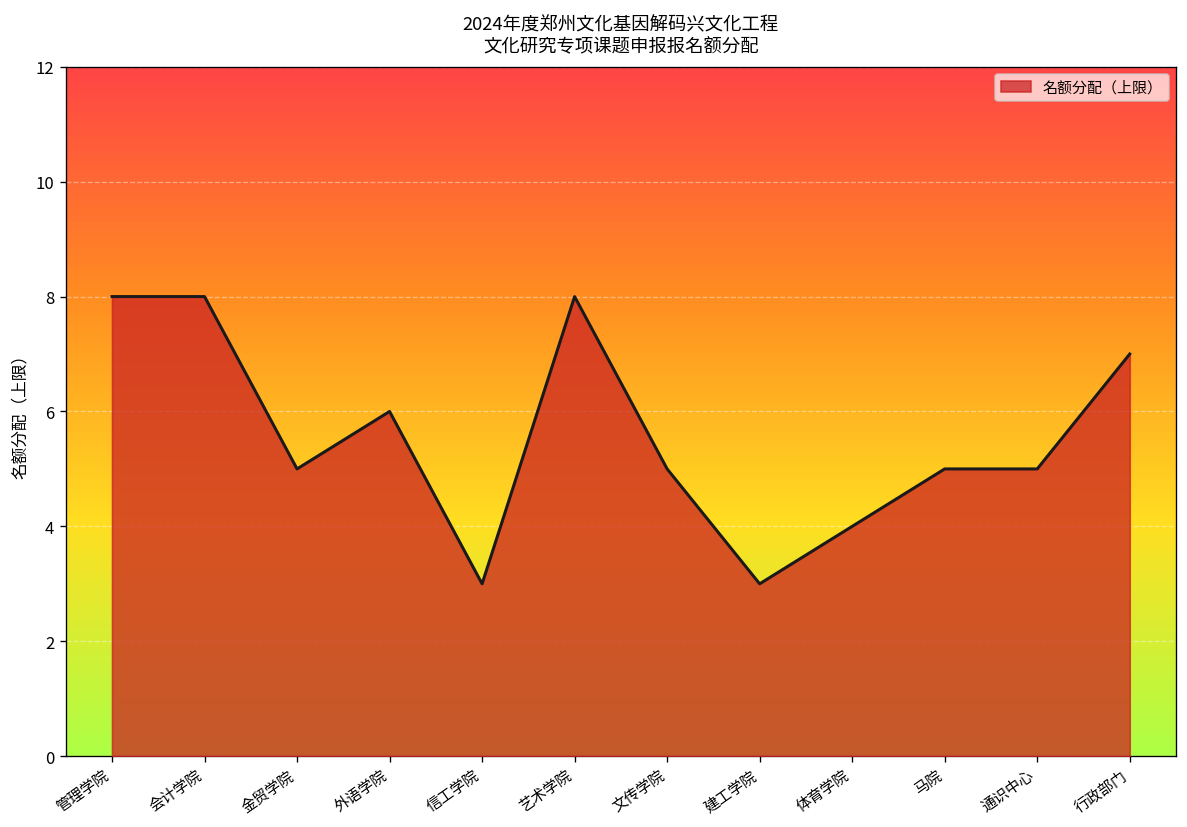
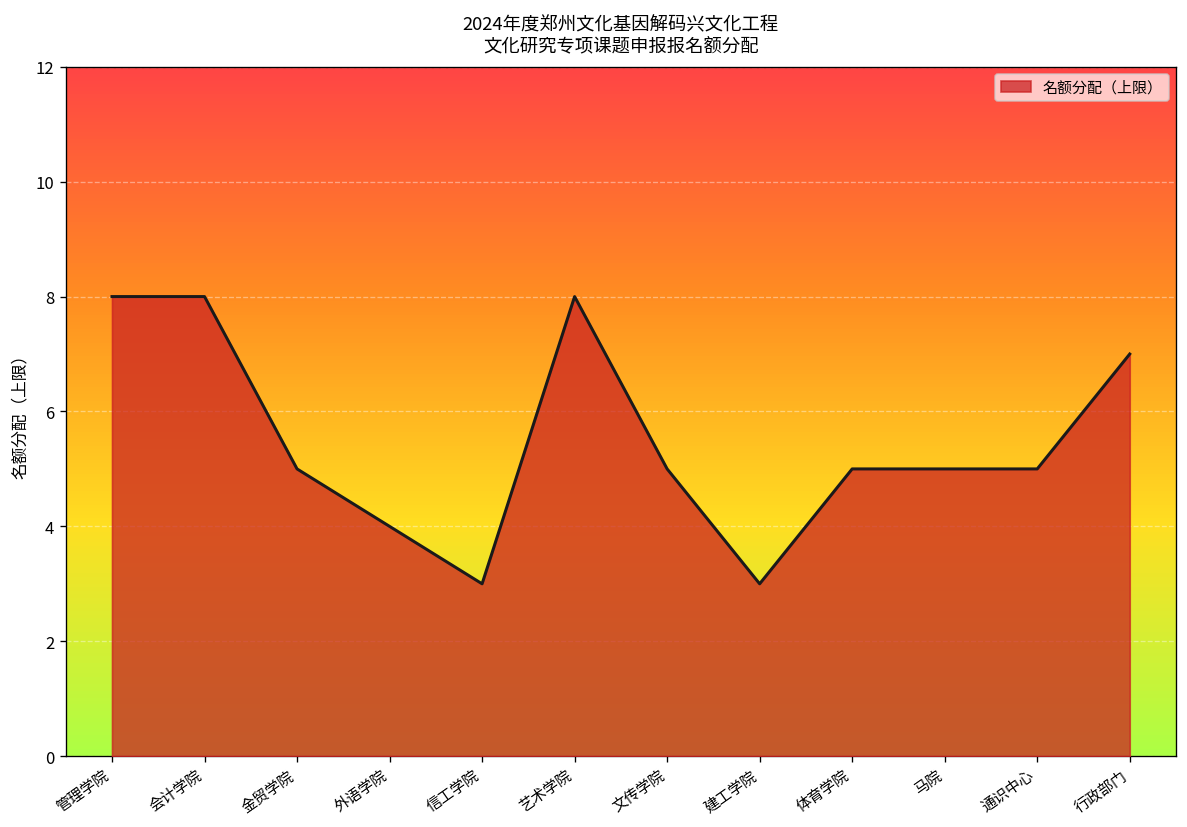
外语学院: 6 -> 4
体育学院: 4 -> 5
